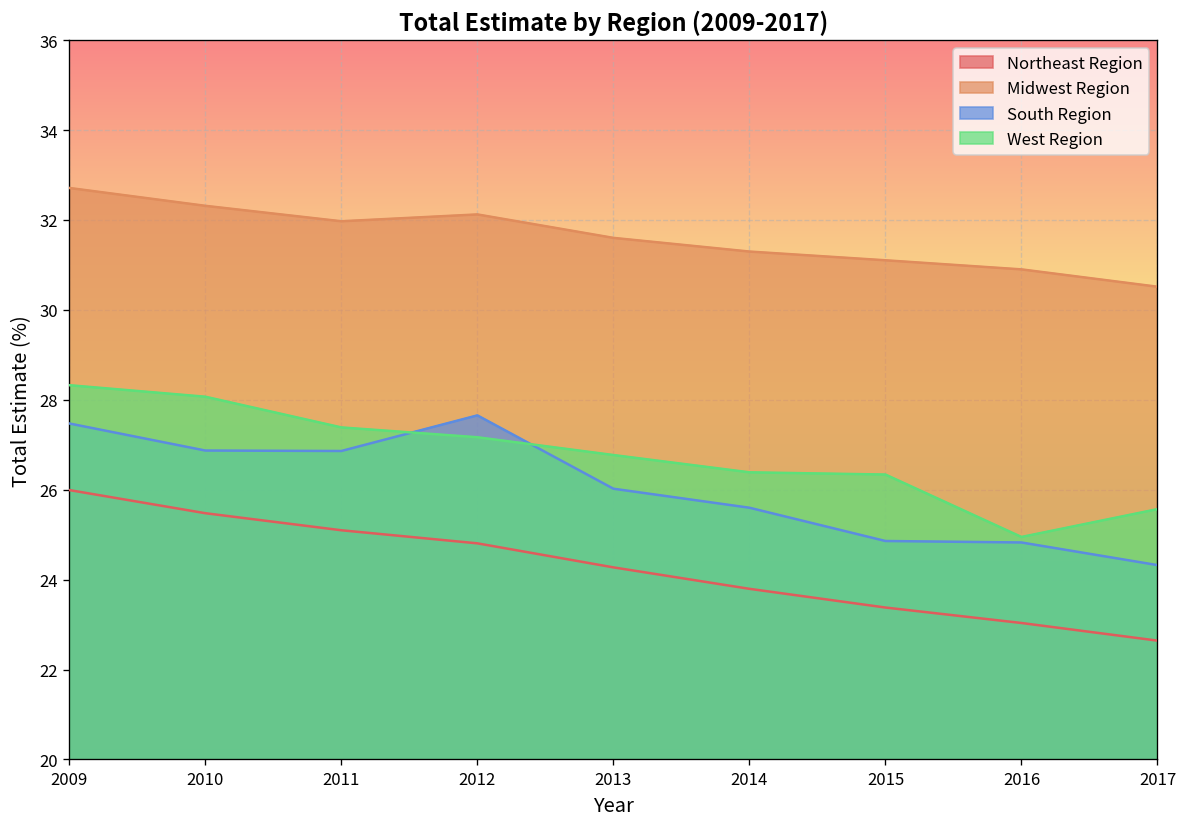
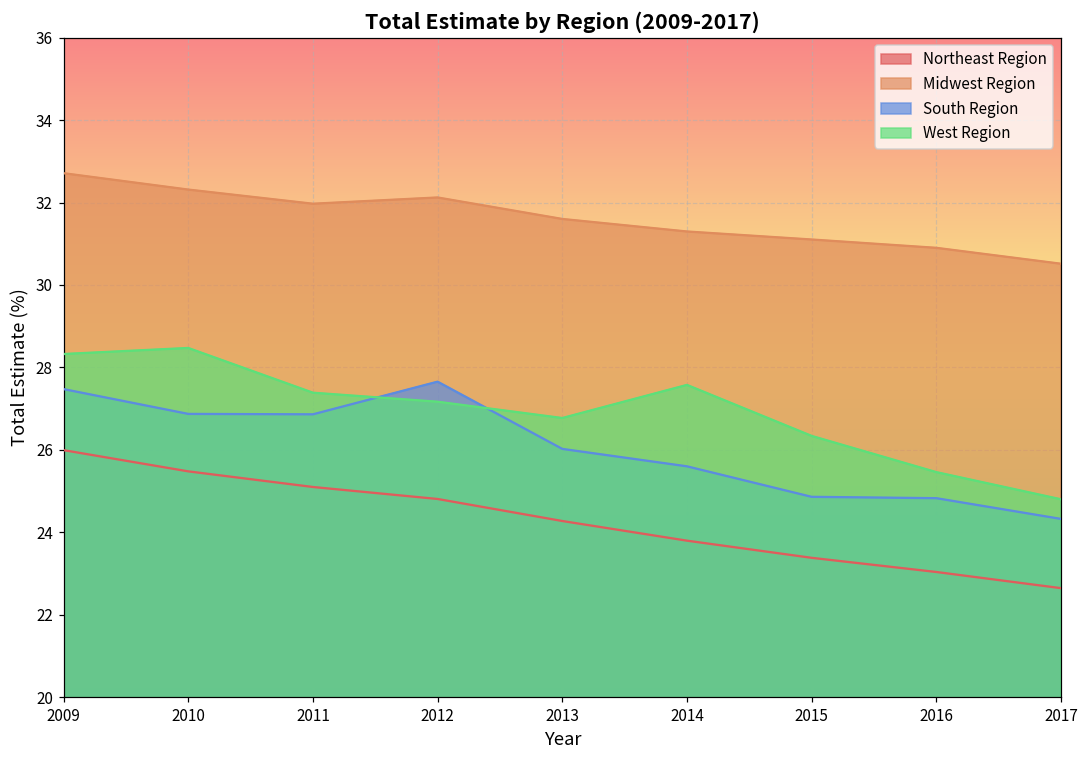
West Region, 2010: 28.1 -> 28.5
West Region, 2014: 26.4 -> 27.6
West Region, 2016: 24.9 -> 25.5
West Region, 2017: 25.6 -> 24.8
